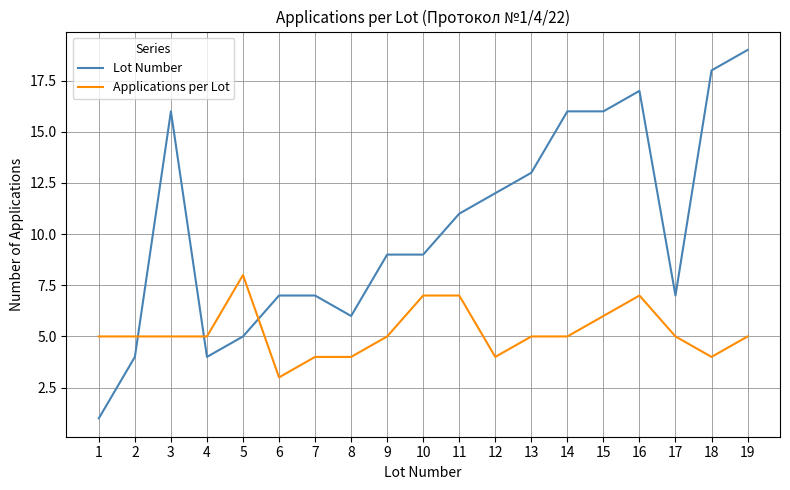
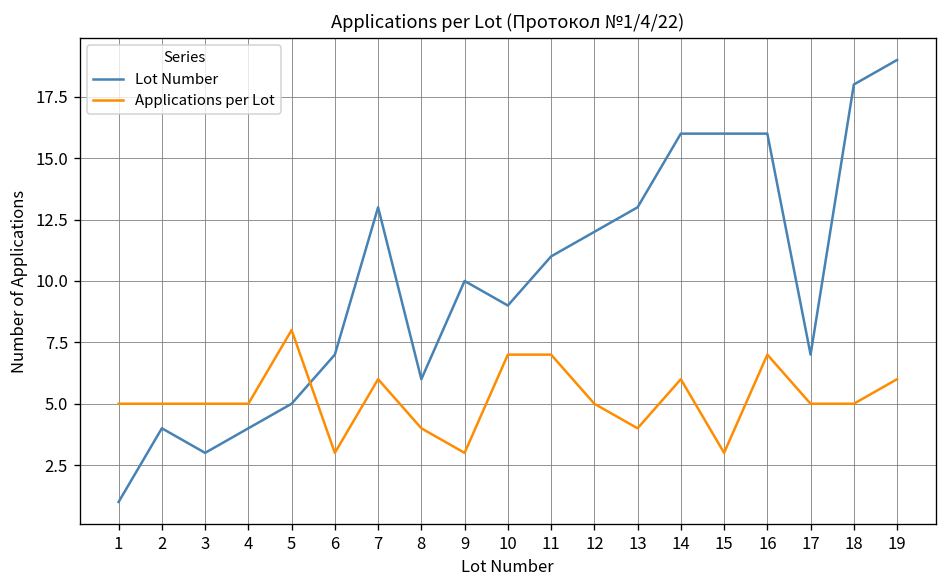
Lot Number, 3: 16 -> 3
Lot Number, 7: 7 -> 13
Applications per Lot, 7: 4 -> 6
Lot Number, 9: 9 -> 10
Applications per Lot, 9: 5 -> 3
Applications per Lot, 12: 4 -> 5
Applications per Lot, 13: 5 -> 4
Applications per Lot, 14: 5 -> 6
Applications per Lot, 15: 6 -> 3
Lot Number, 16: 17 -> 16
Applications per Lot, 18: 4 -> 5
Applications per Lot, 19: 5 -> 6
